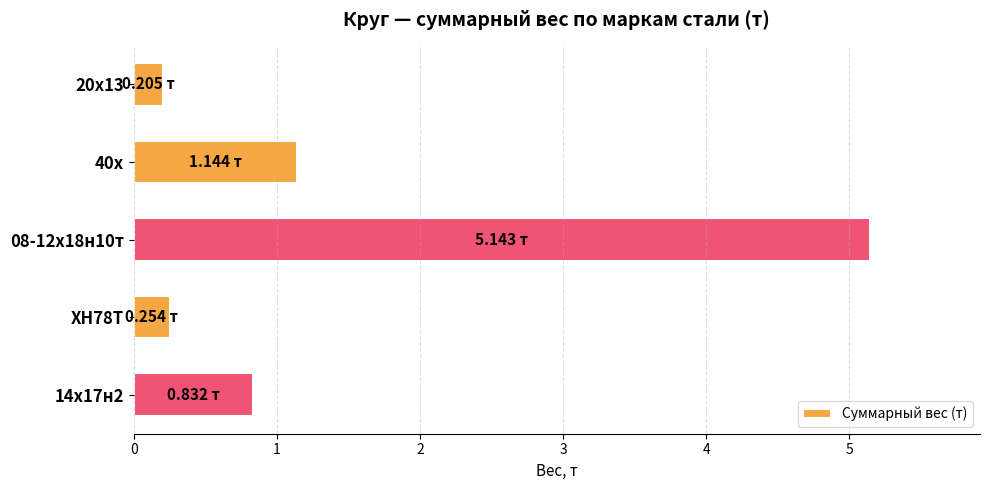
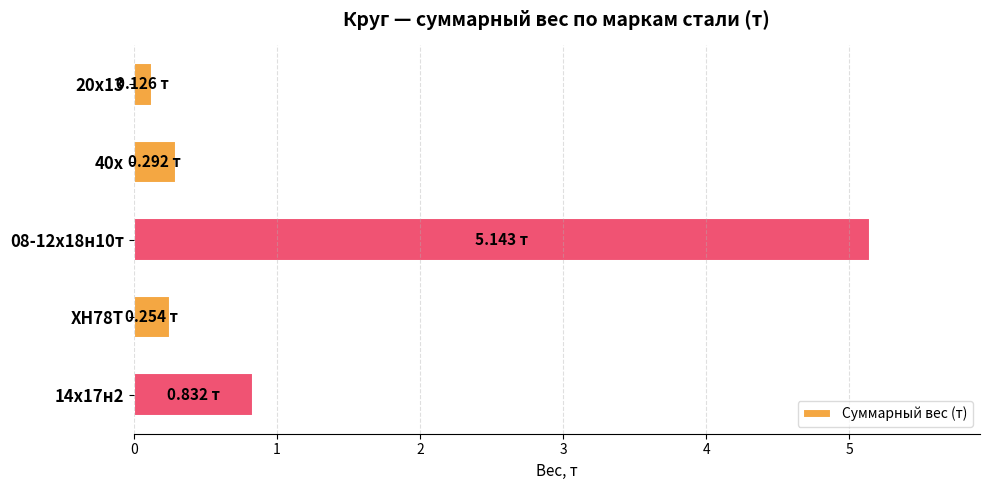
20х13: 0.205 -> 0.126
40х: 1.144 -> 0.292
